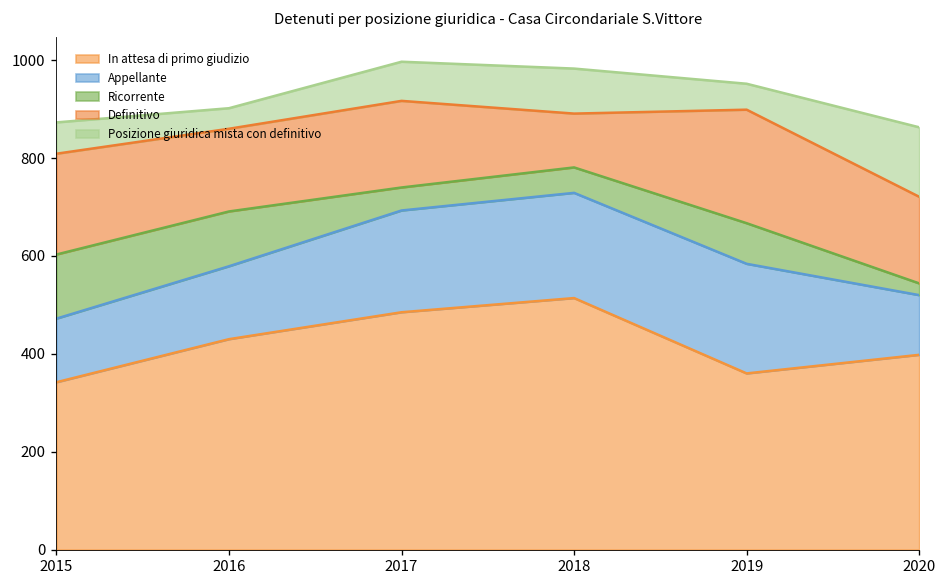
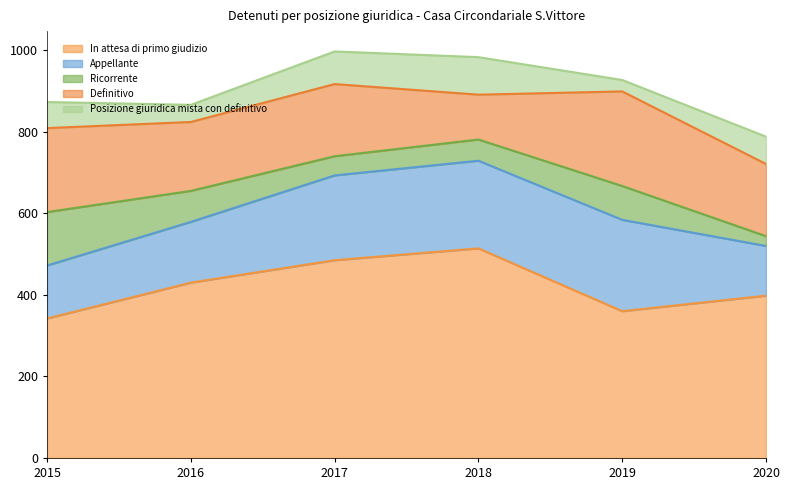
Ricorrente, 2016: 110 -> 80
Posizione giuridica mista con definitivo, 2019: 50 -> 30
Posizione giuridica mista con definitivo, 2020: 140 -> 70
